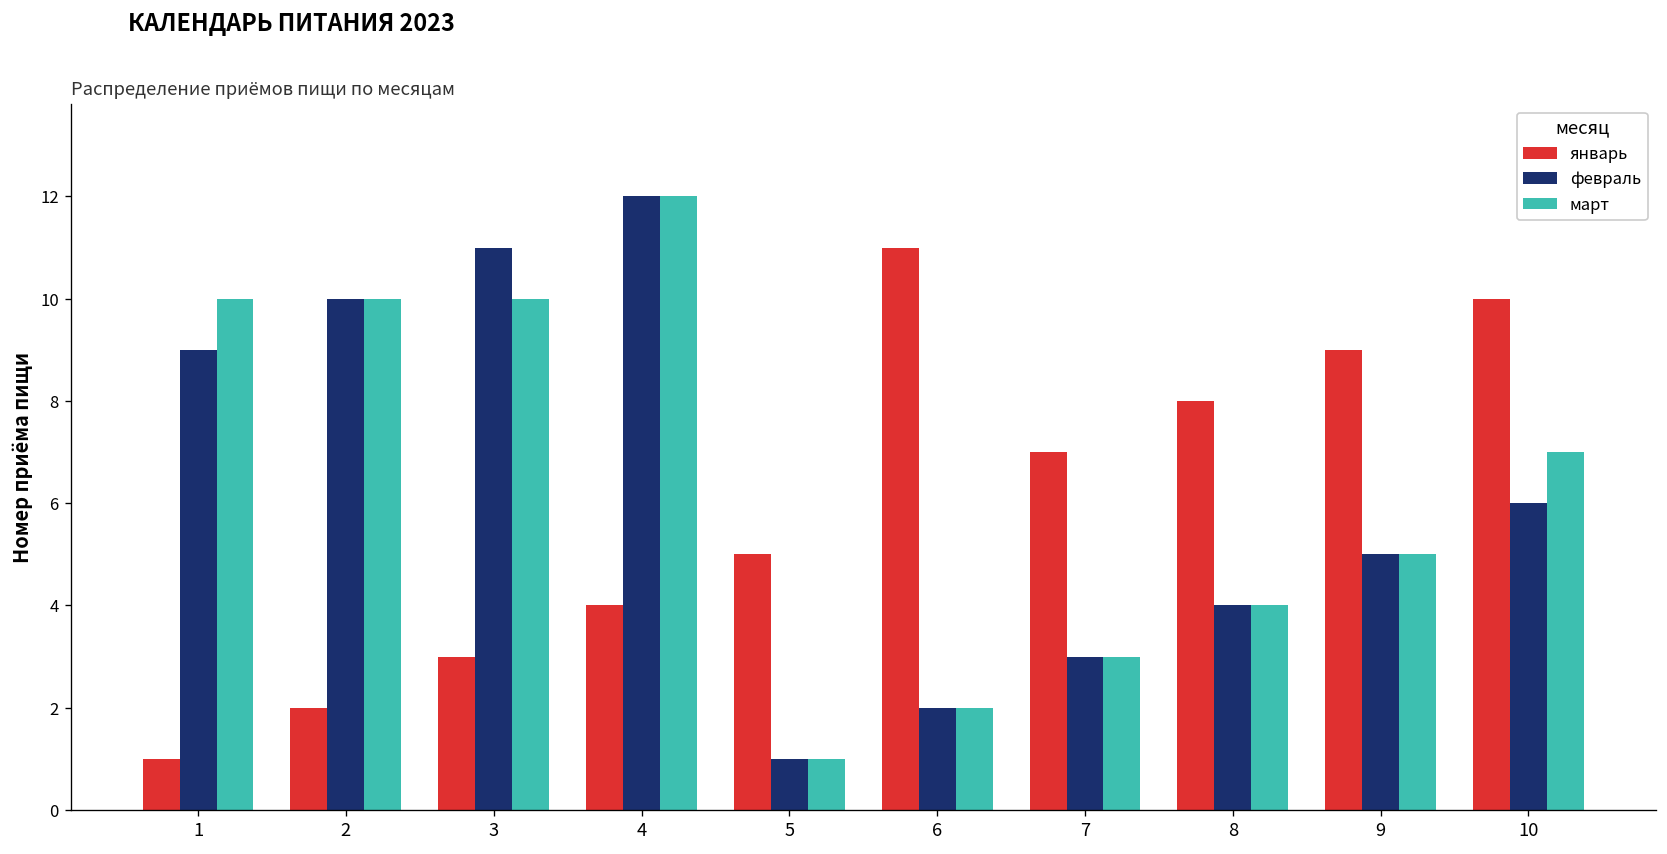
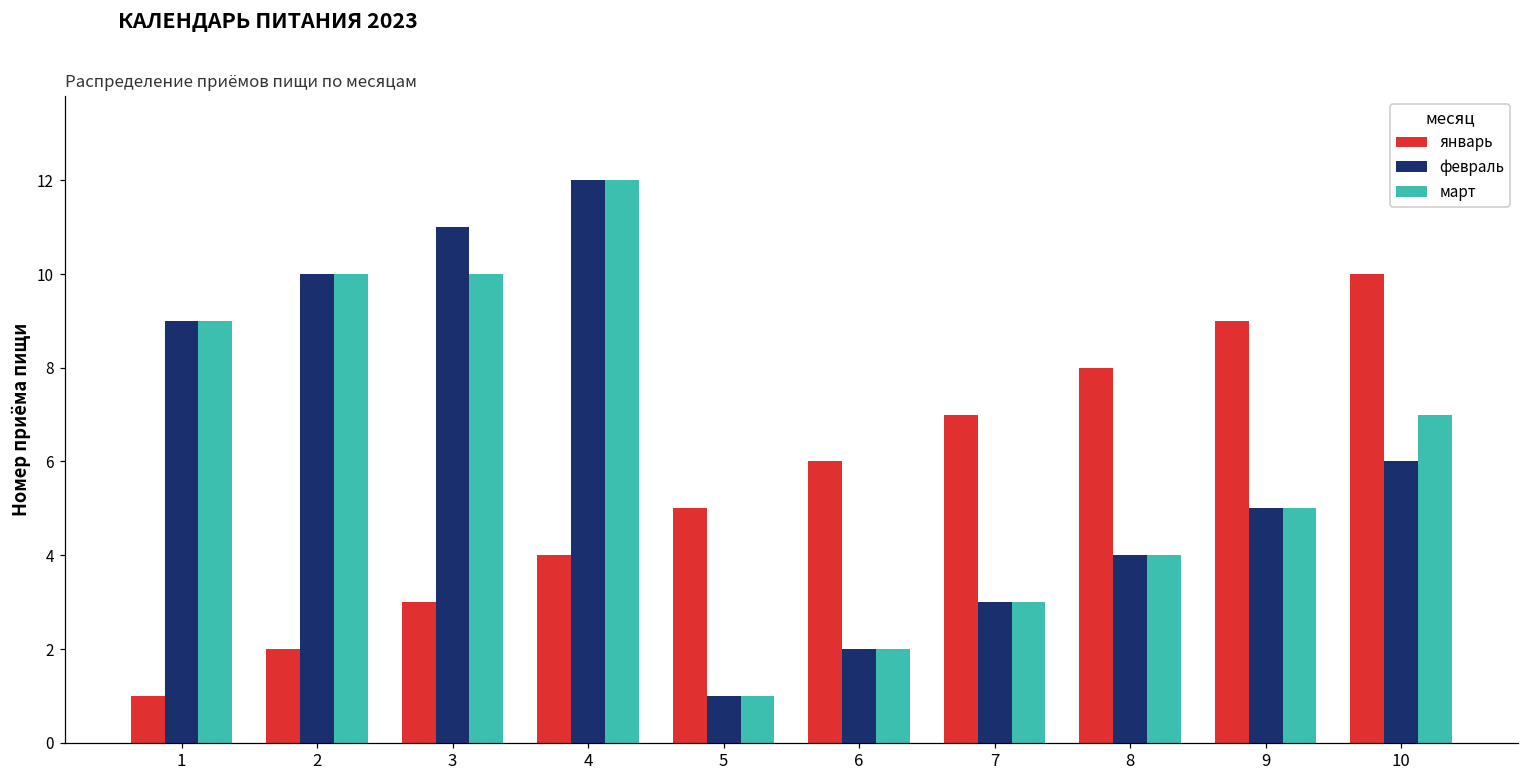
март, 1: 10 -> 9
январь, 6: 11 -> 6
